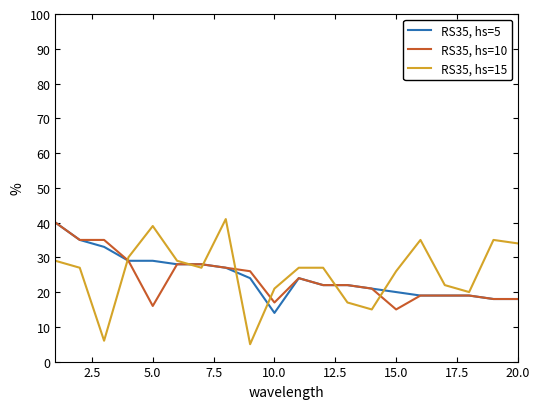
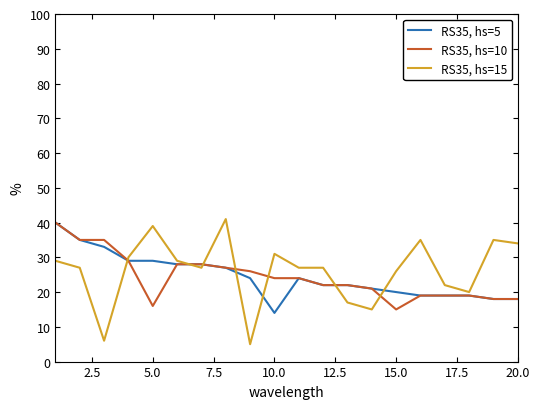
RS35, hs=10, 10.0: 17 -> 24
RS35, hs=15, 10.0: 21 -> 31
